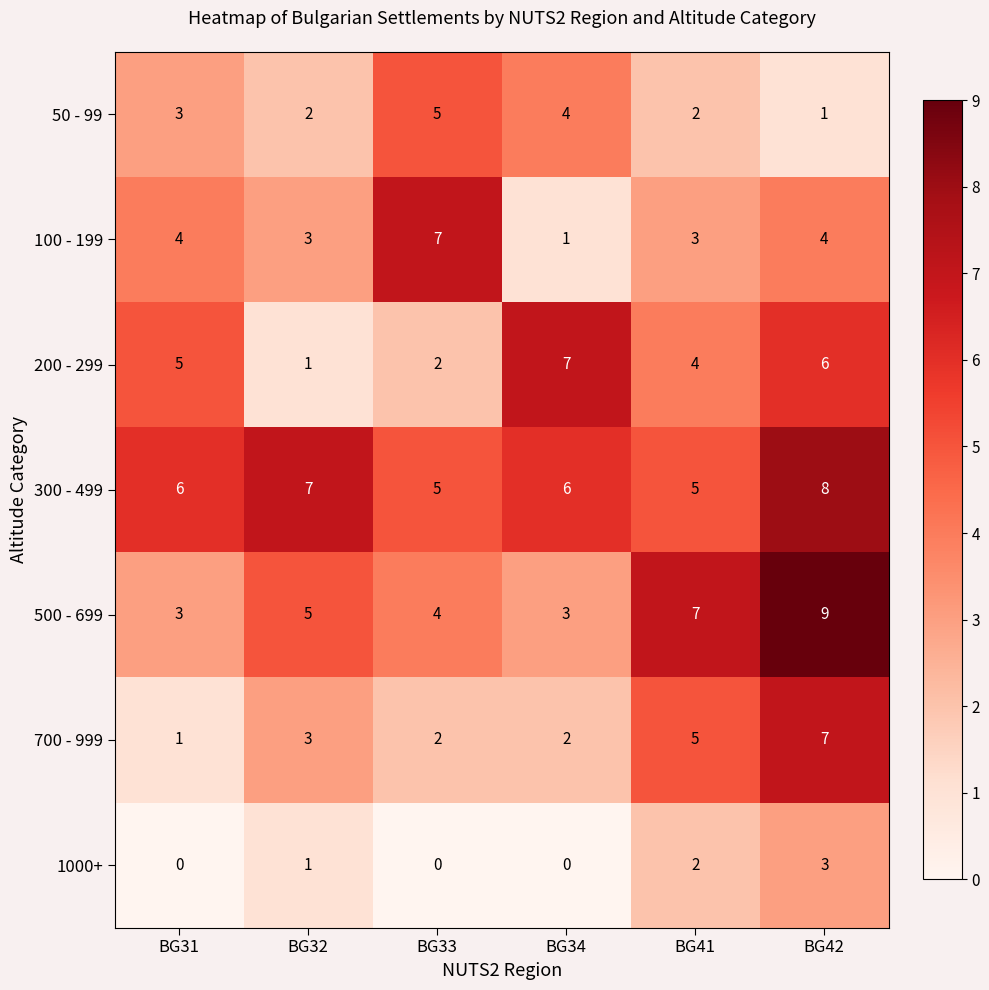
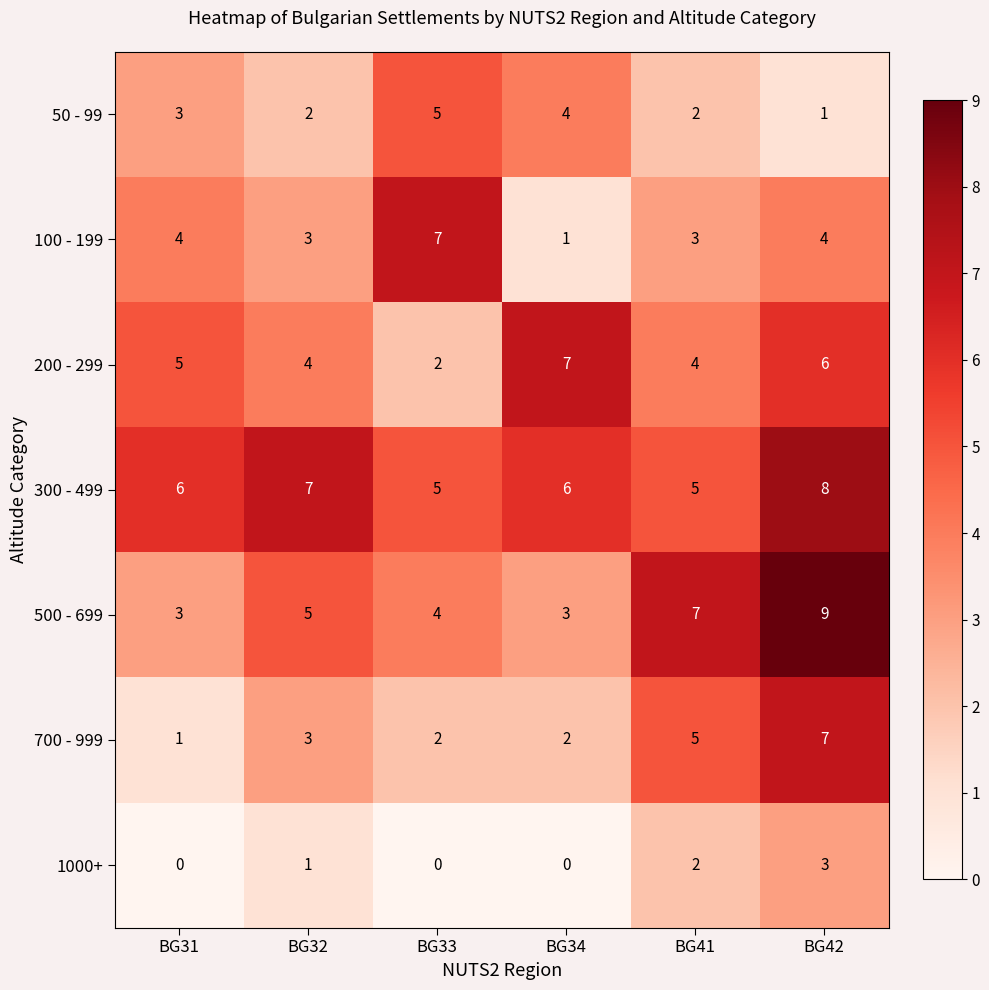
200 - 299, BG32: 1 -> 4
